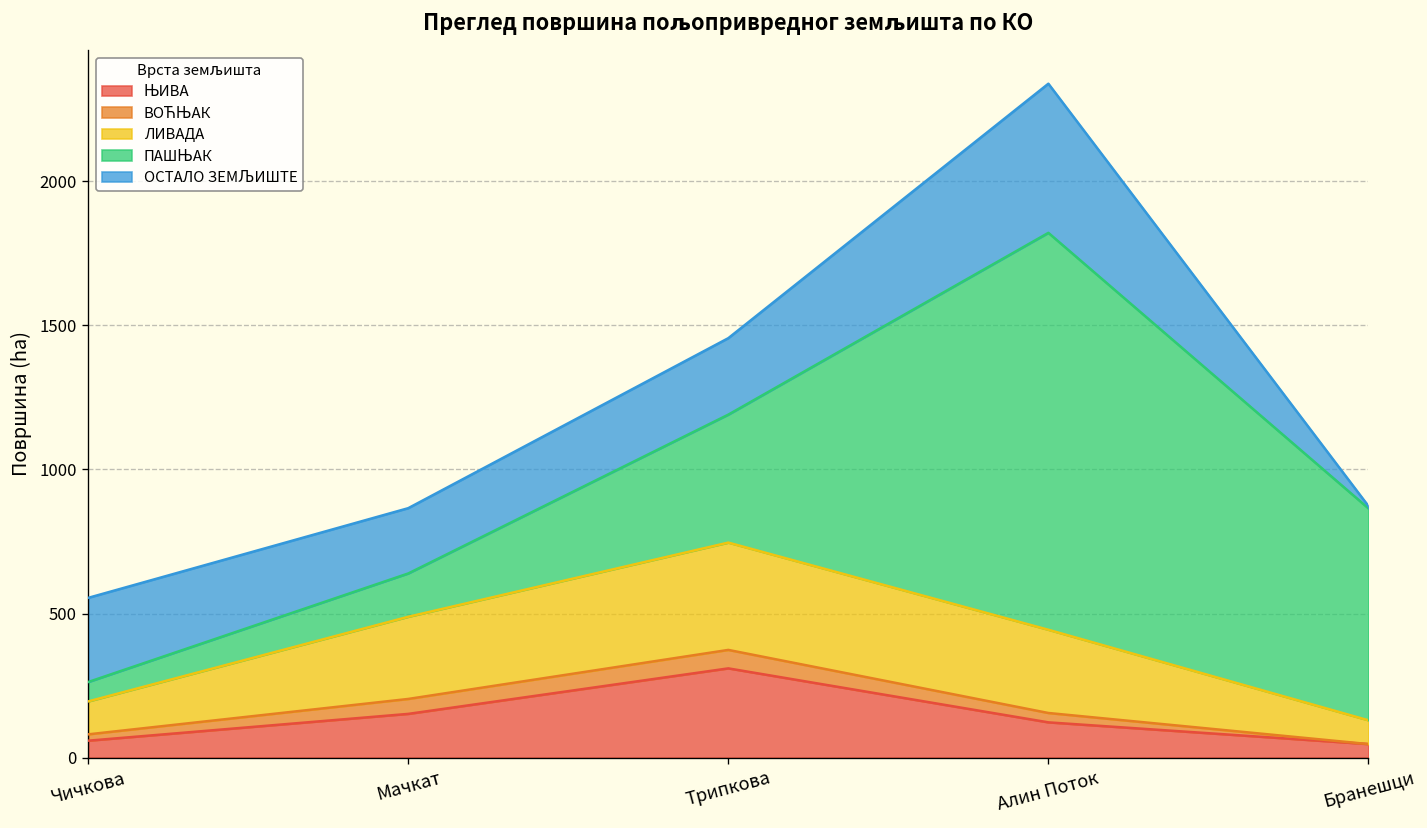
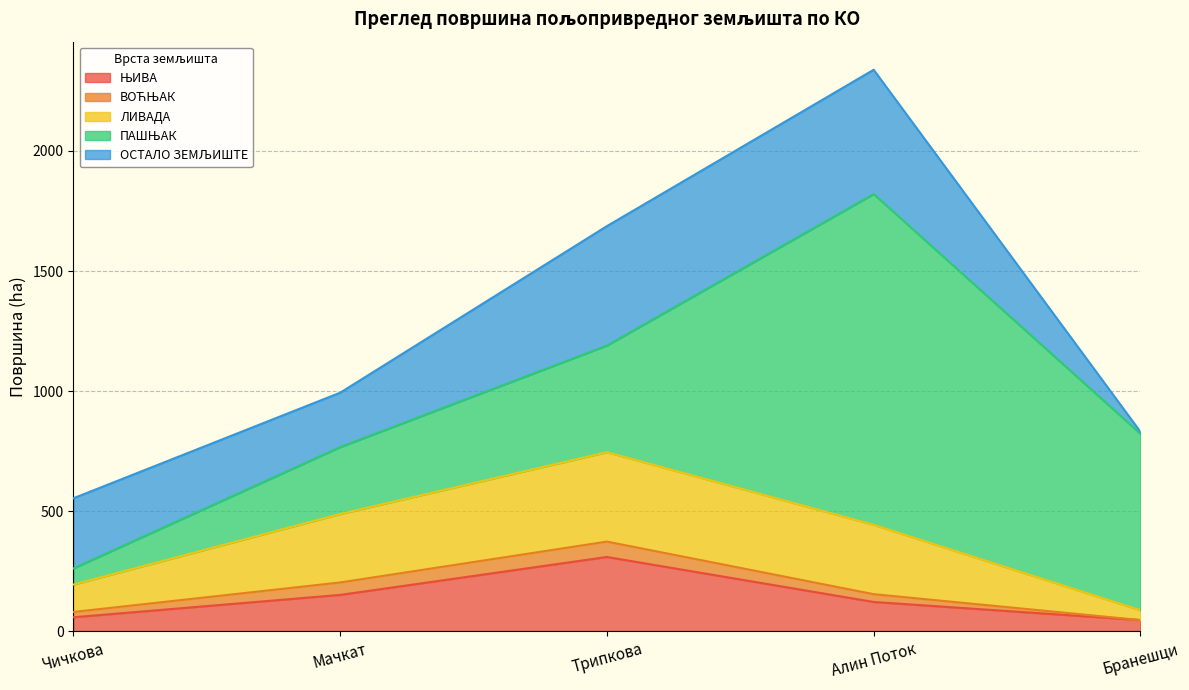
ПАШЊАК, Мачкат: 150 -> 280
ОСТАЛО ЗЕМЉИШТЕ, Трипкова: 270 -> 500
ЛИВАДА, Бранешци: 80 -> 40
